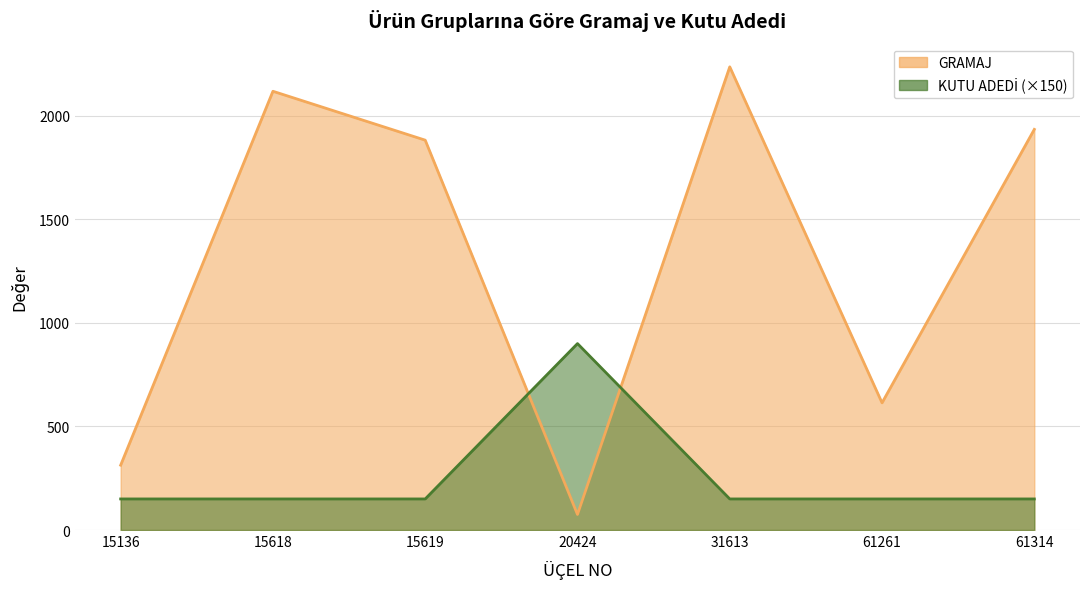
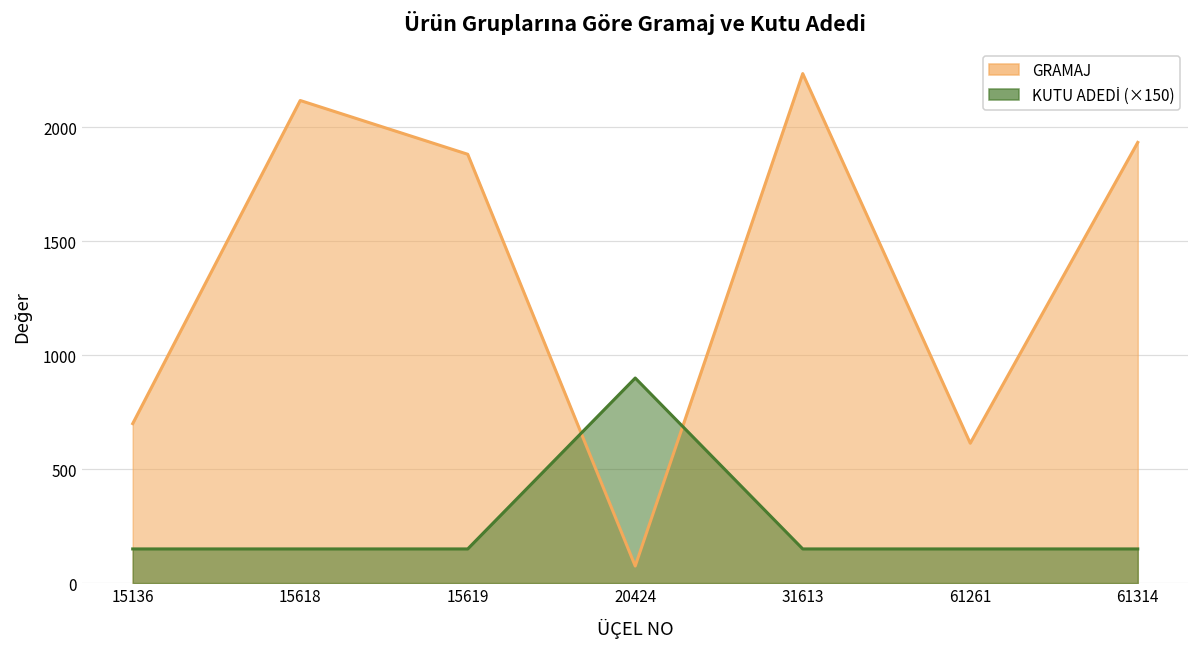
GRAMAJ, 15136: 310 -> 700
